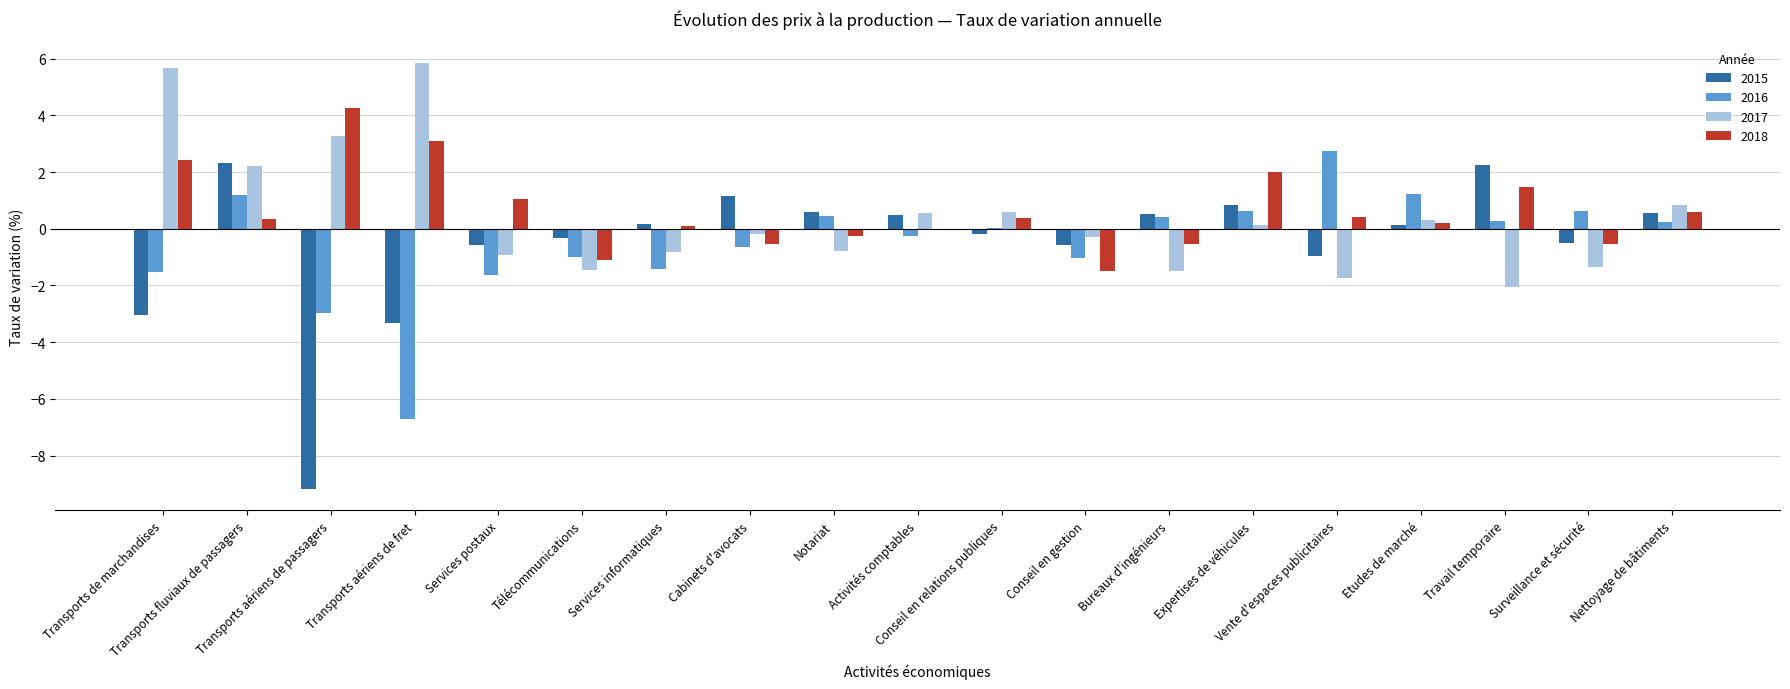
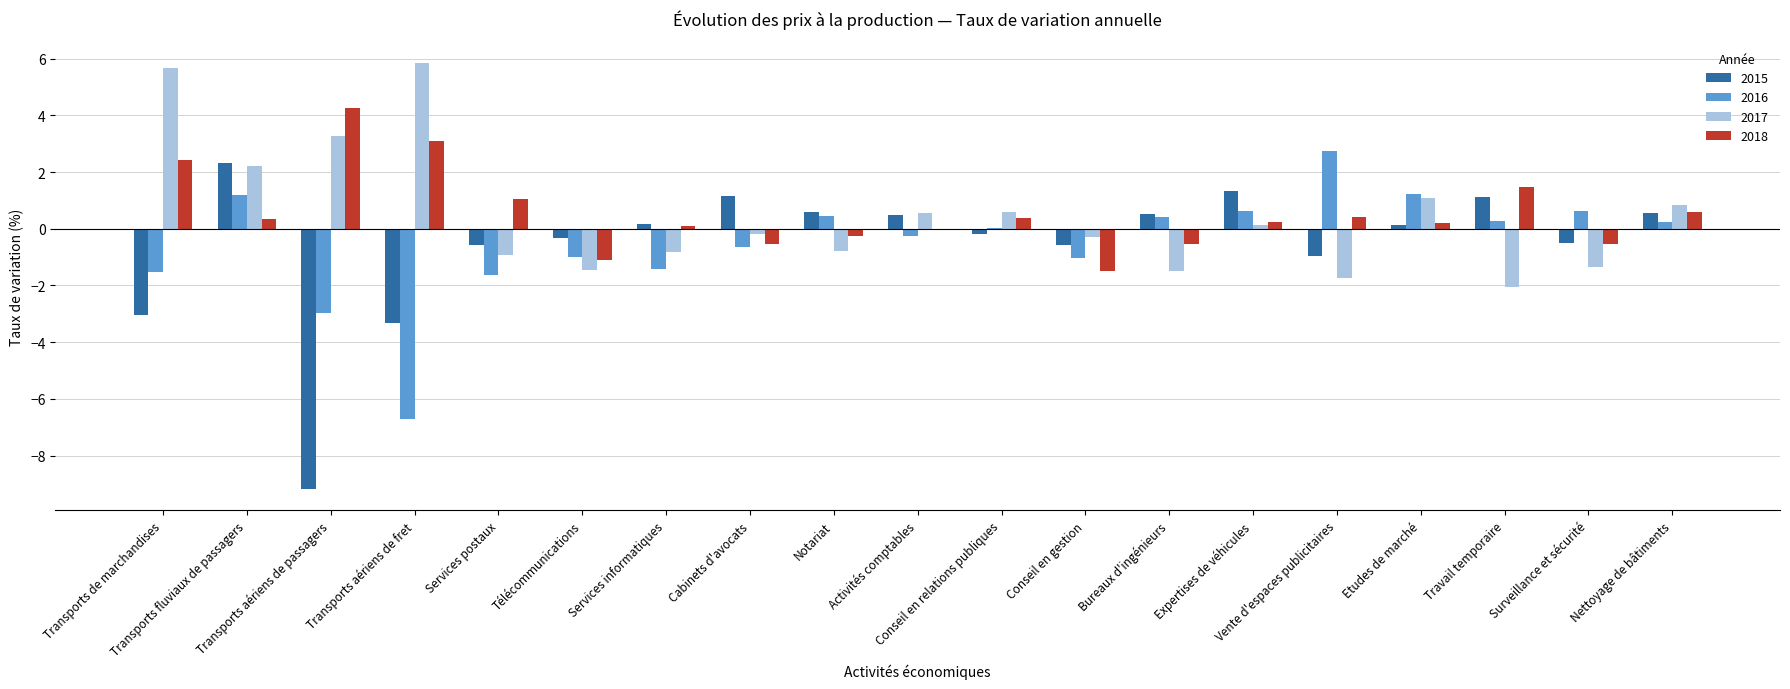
2015, Expertises de véhicules: 0.8 -> 1.3
2018, Expertises de véhicules: 2.0 -> 0.3
2017, Etudes de marché: 0.3 -> 1.1
2015, Travail temporaire: 2.2 -> 1.1
